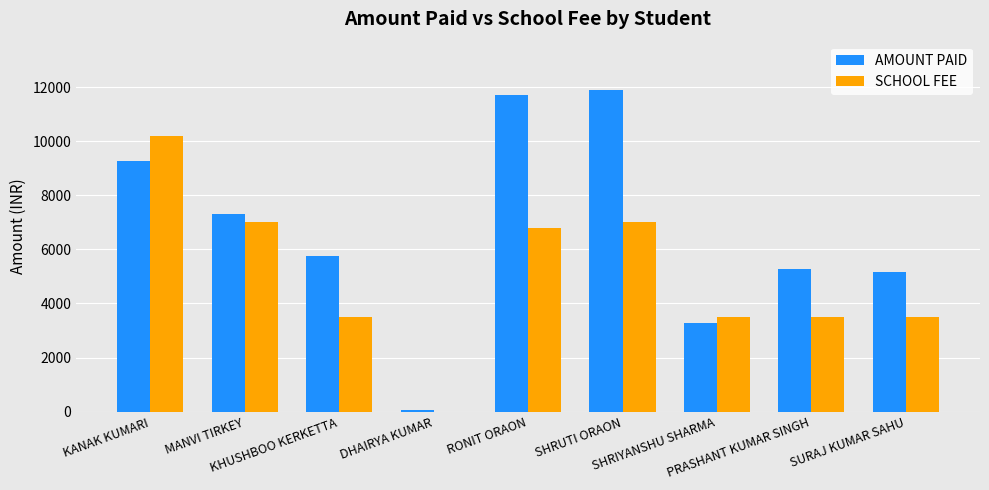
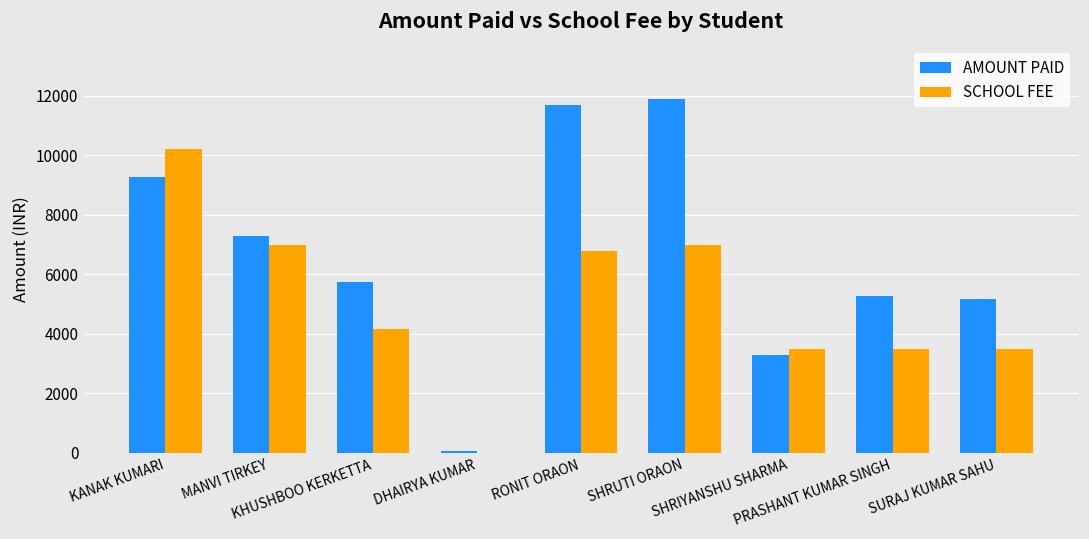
SCHOOL FEE, KHUSHBOO KERKETTA: 3500 -> 4200
